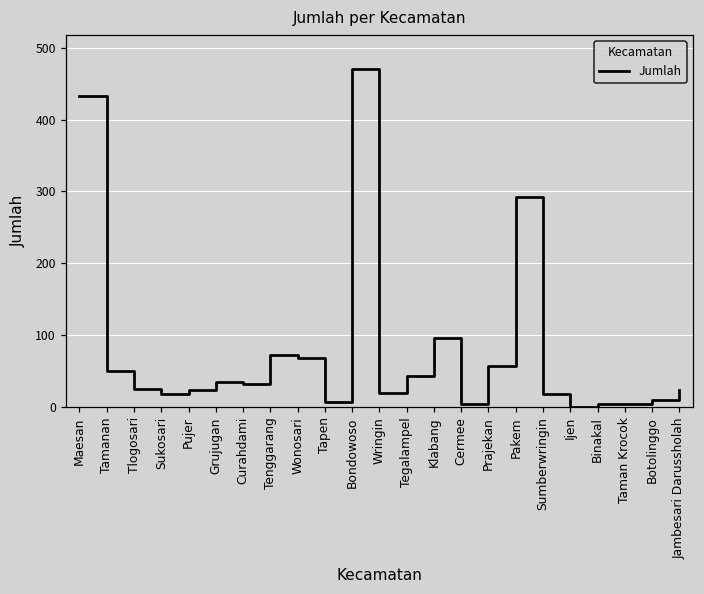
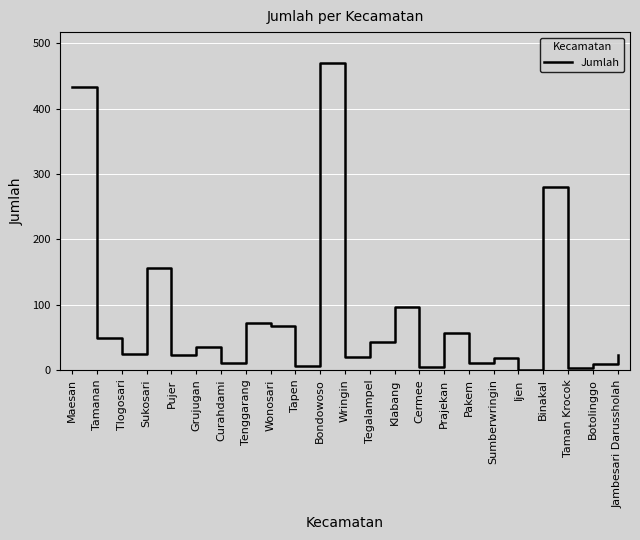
Sukosari: 20 -> 160
Curahdami: 30 -> 10
Pakem: 290 -> 10
Binakal: 0 -> 280
